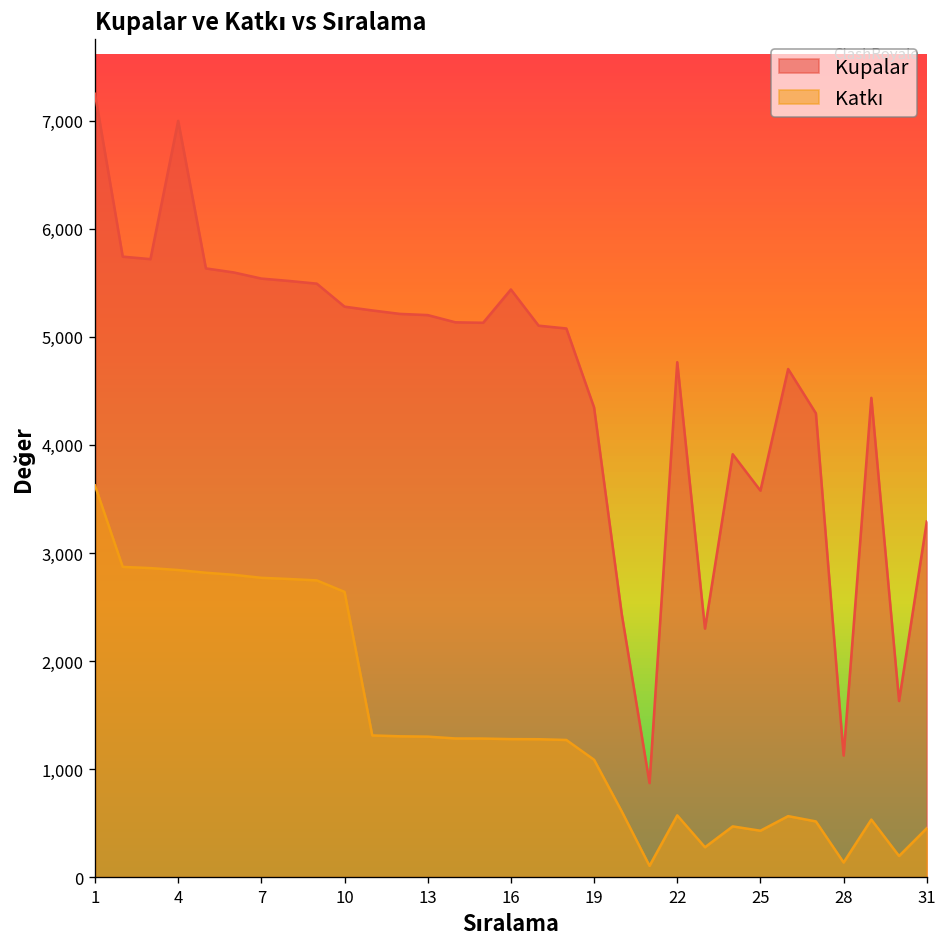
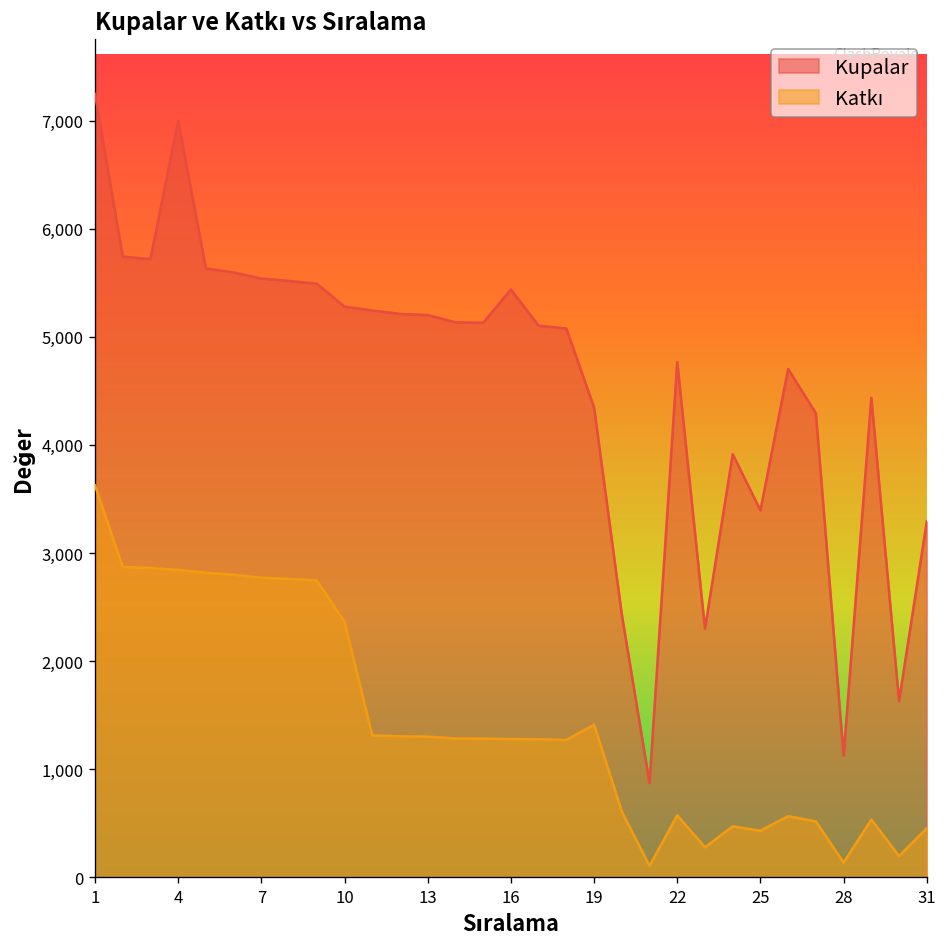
Katkı, 10: 2,600 -> 2,400
Katkı, 19: 1,100 -> 1,400
Kupalar, 25: 3,600 -> 3,400
